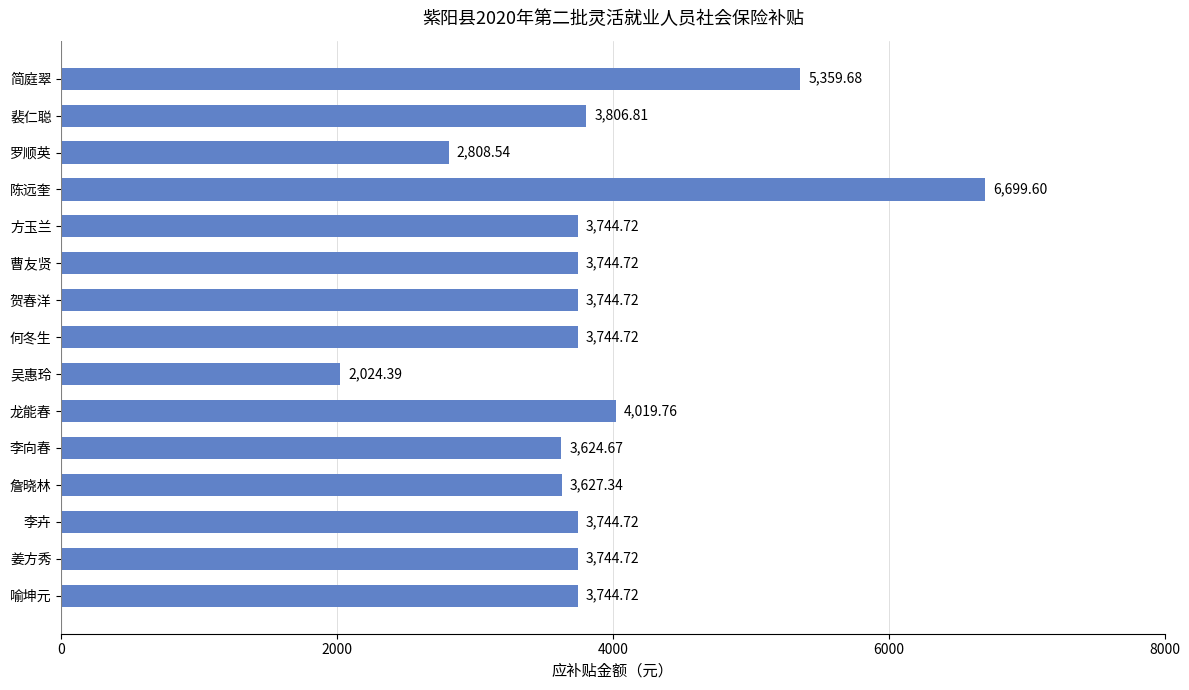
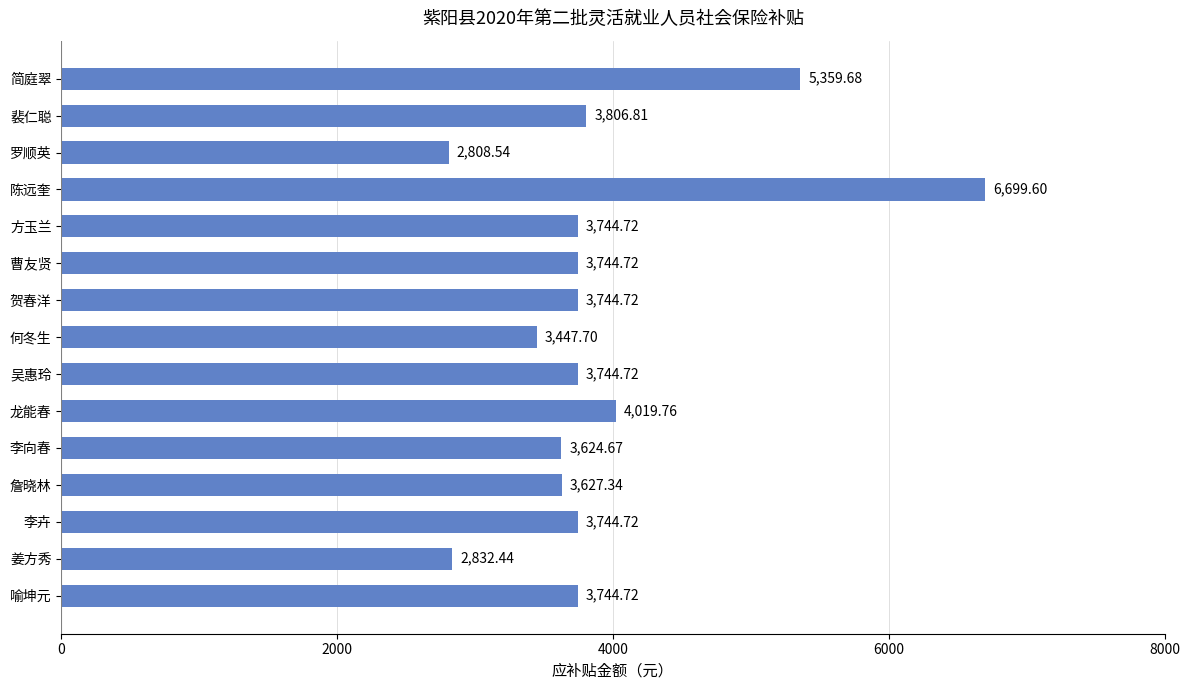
何冬生: 3,744.72 -> 3,447.70
吴惠玲: 2,024.39 -> 3,744.72
姜方秀: 3,744.72 -> 2,832.44
